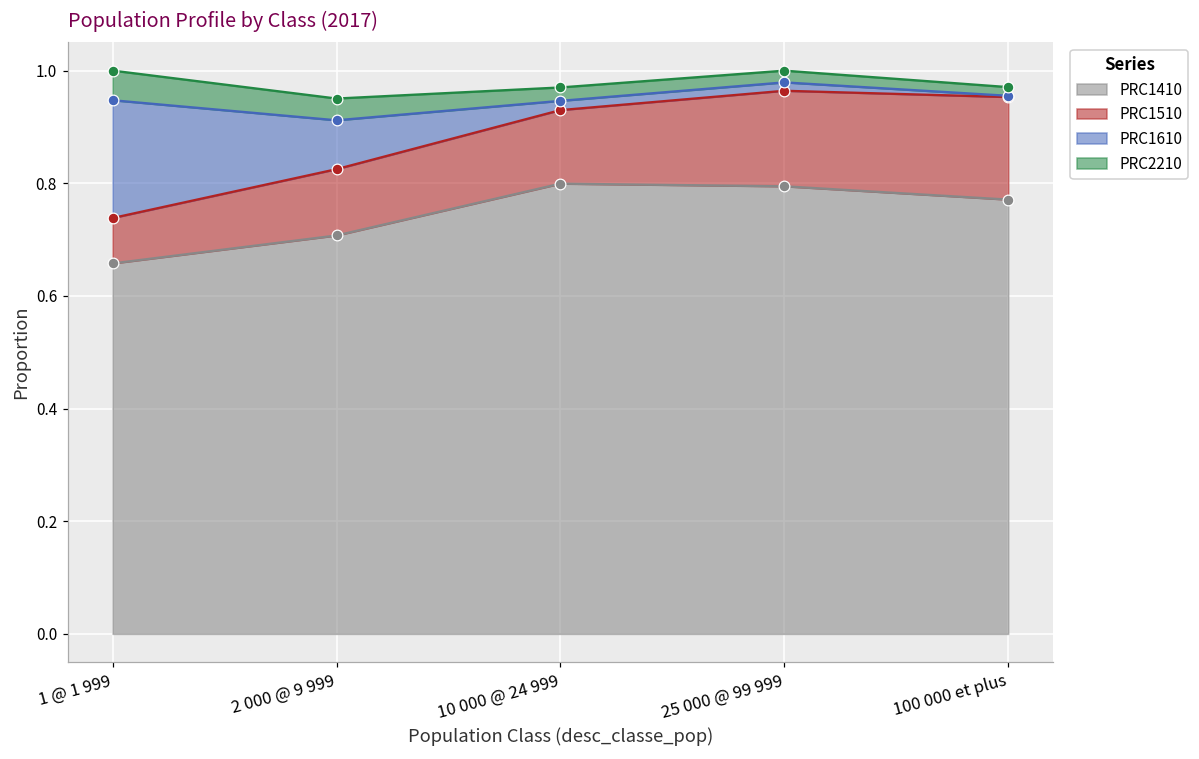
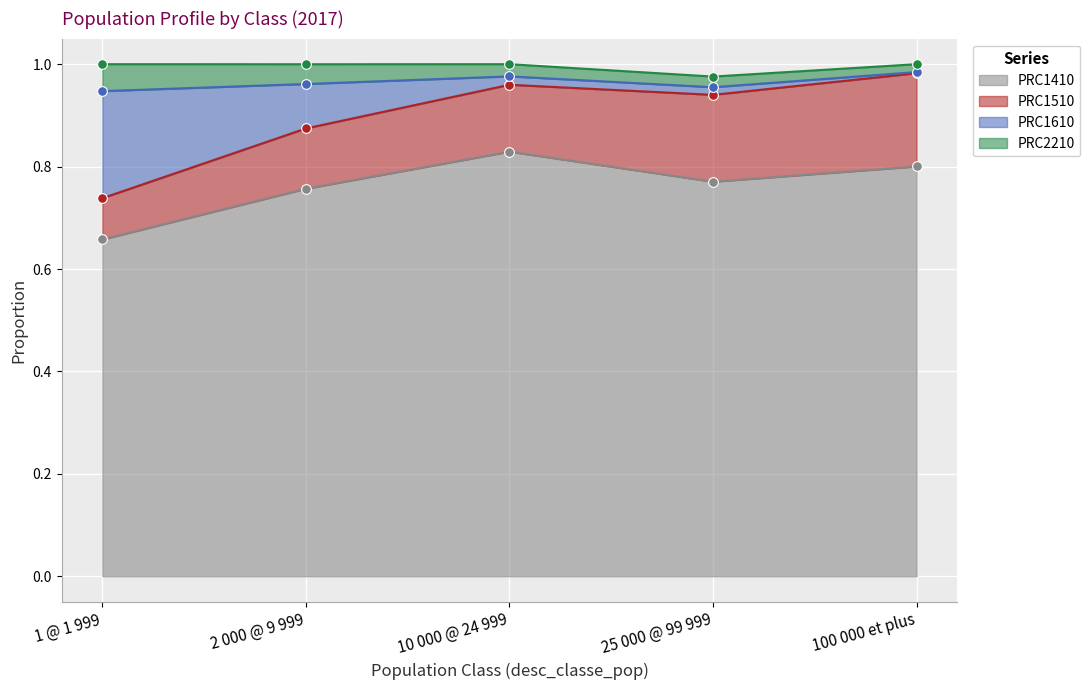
PRC1410, 2 000 @ 9 999: 0.71 -> 0.76
PRC1410, 10 000 @ 24 999: 0.80 -> 0.83
PRC1410, 25 000 @ 99 999: 0.79 -> 0.77
PRC1410, 100 000 et plus: 0.77 -> 0.80
